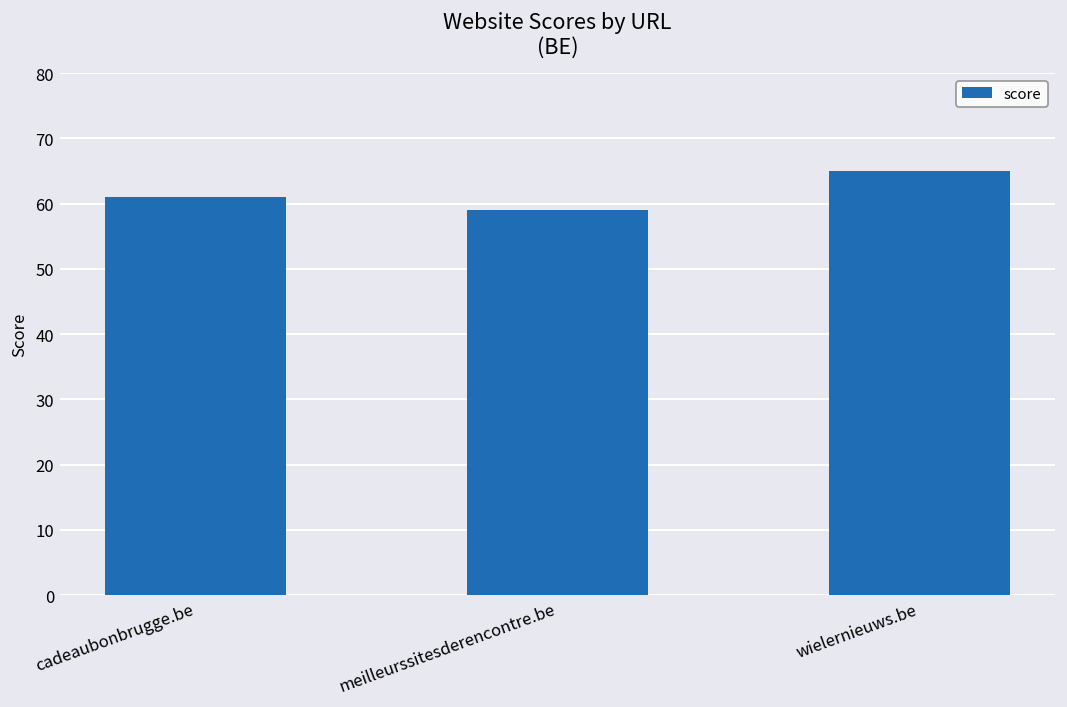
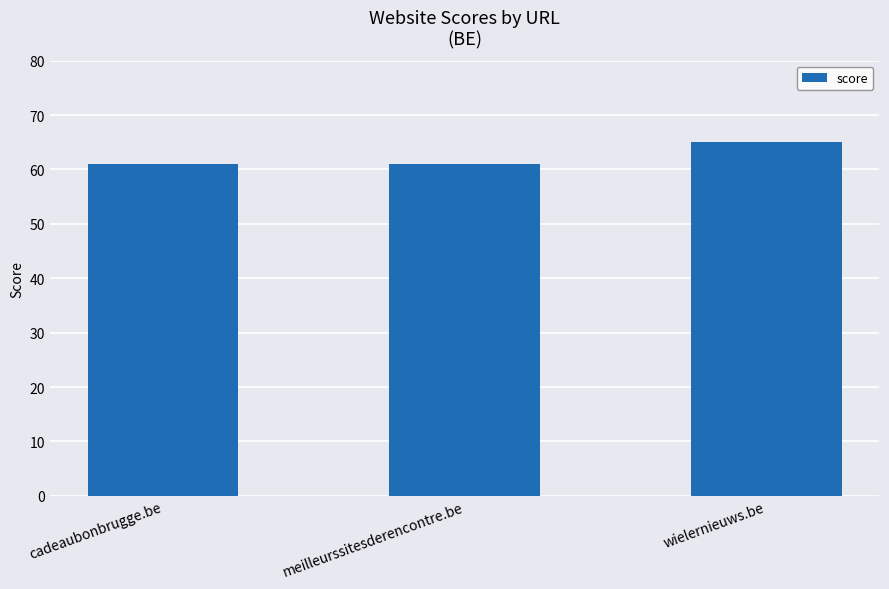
meilleurssitesderencontre.be: 59 -> 61
